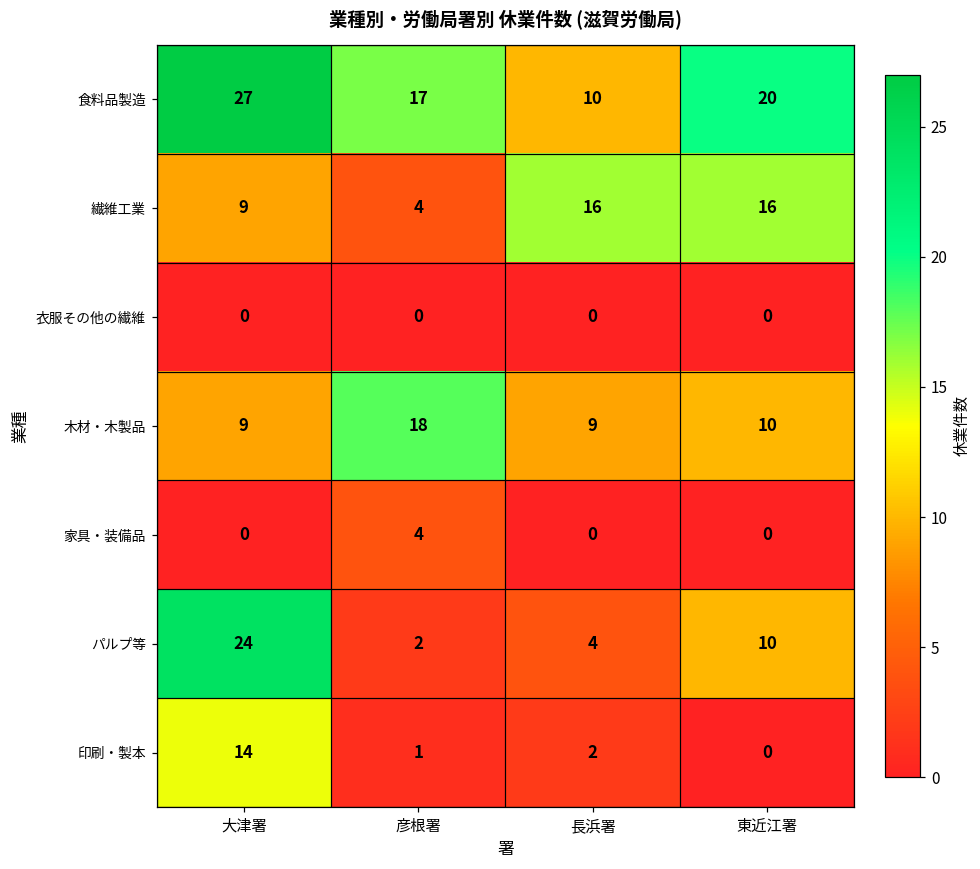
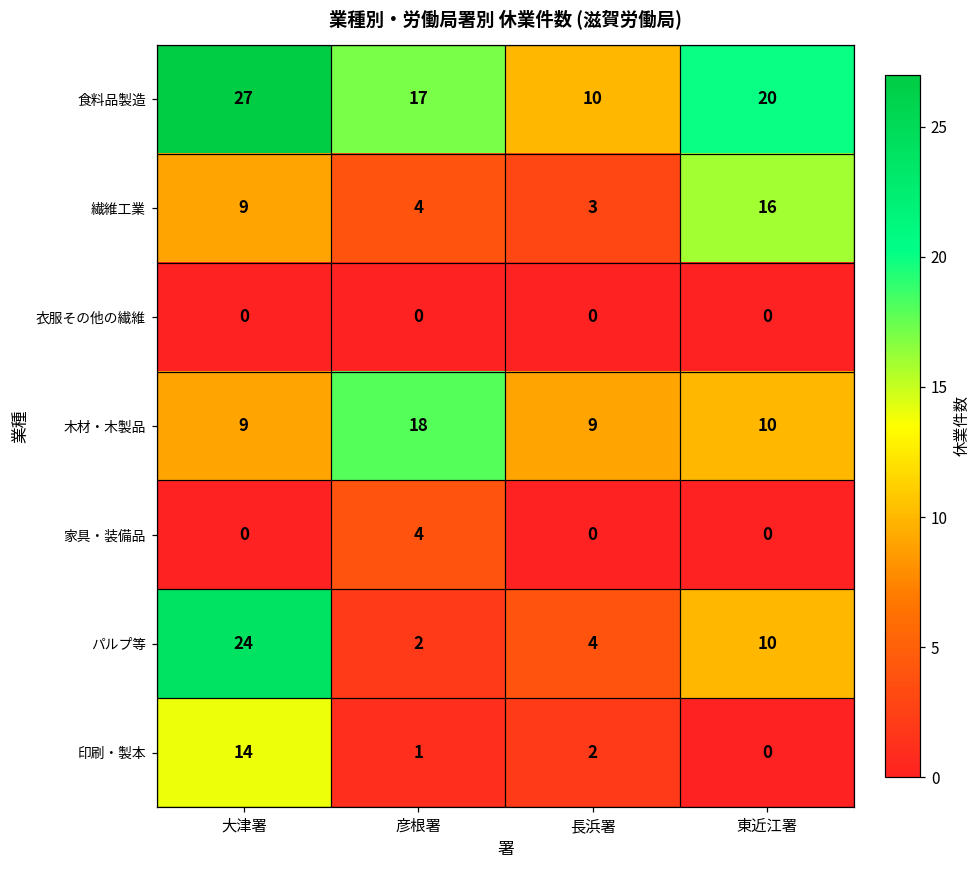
繊維工業, 長浜署: 16 -> 3
